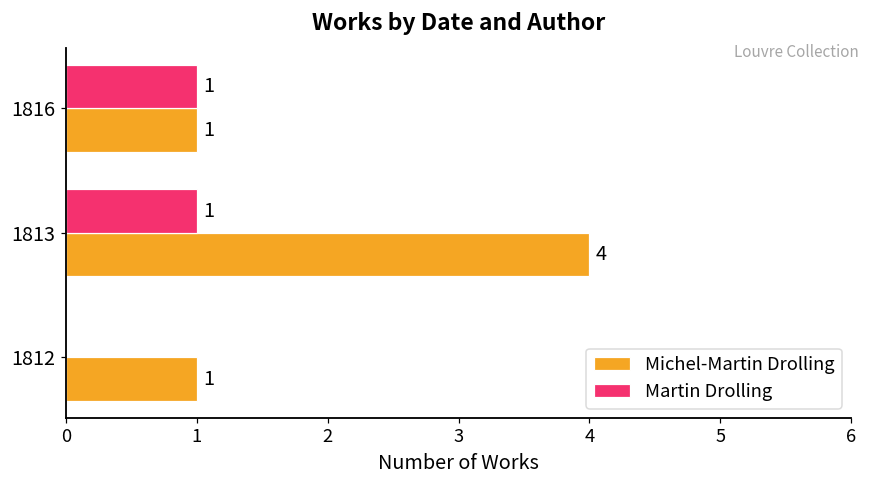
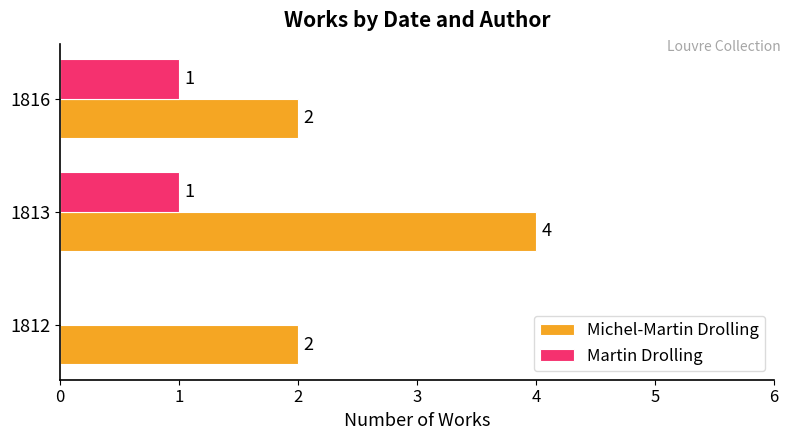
Michel-Martin Drolling, 1816: 1 -> 2
Michel-Martin Drolling, 1812: 1 -> 2
